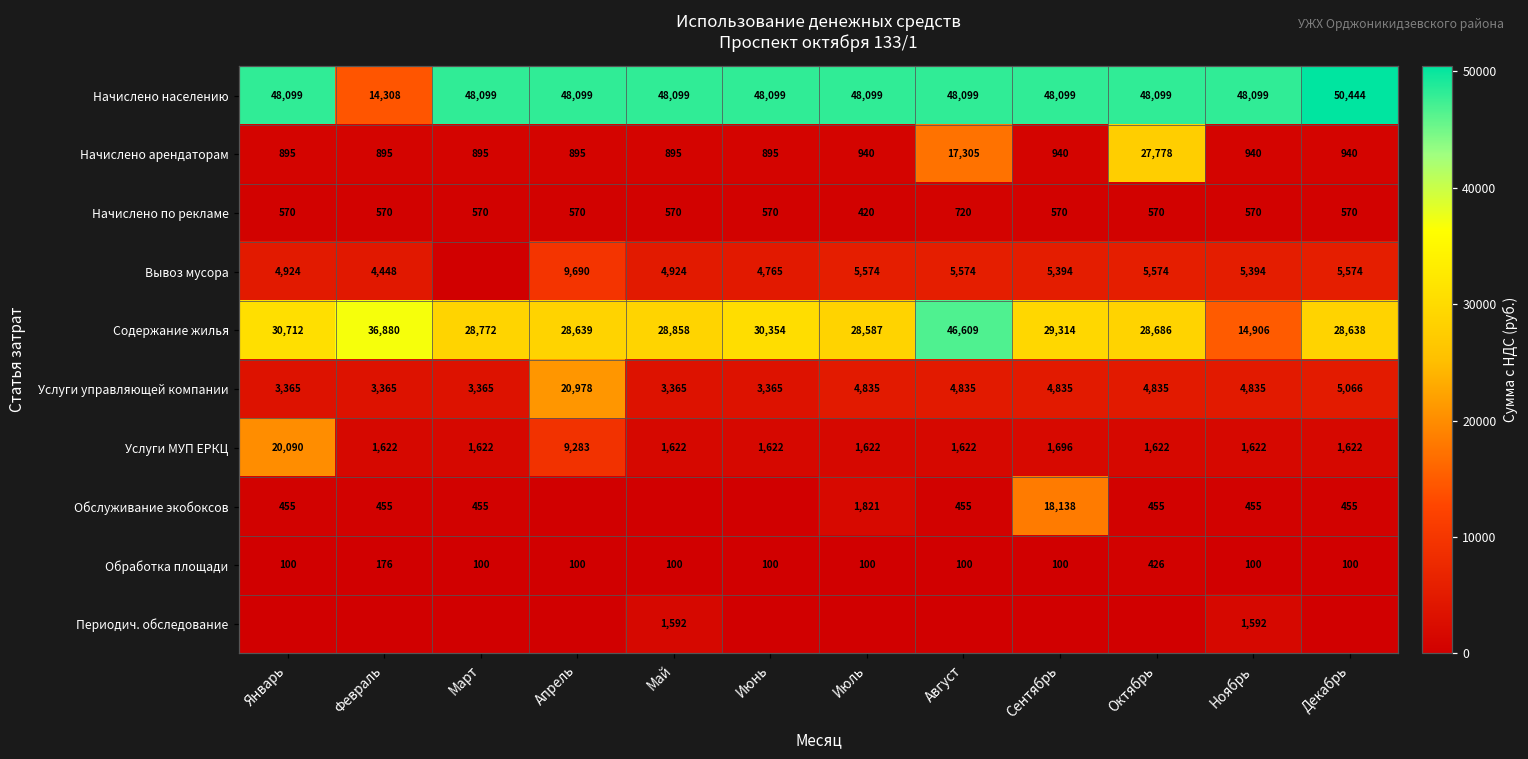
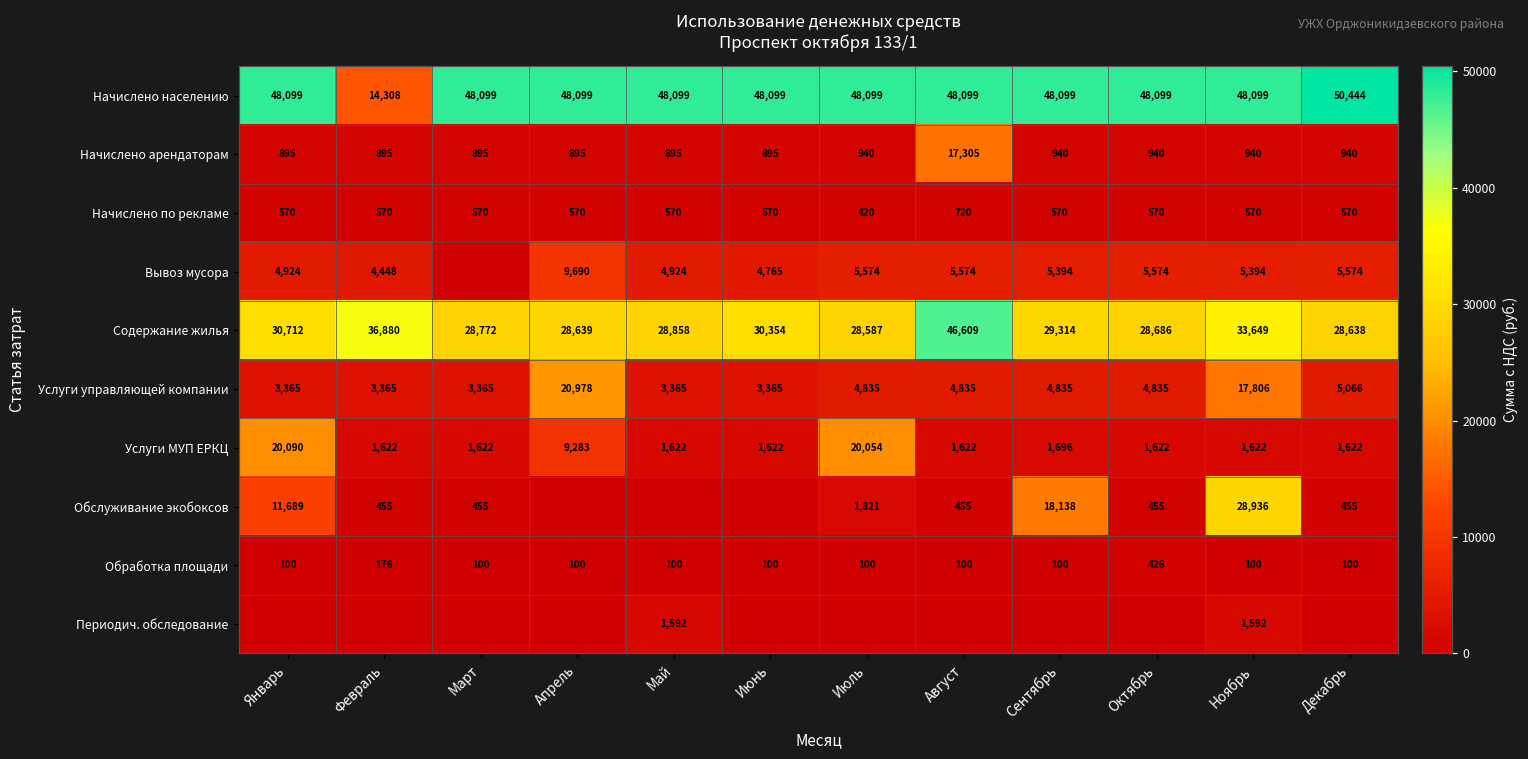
Начислено арендаторам, Октябрь: 27,778 -> 940
Содержание жилья, Ноябрь: 14,906 -> 33,649
Услуги управляющей компании, Ноябрь: 4,835 -> 17,806
Услуги МУП ЕРКЦ, Июль: 1,622 -> 20,054
Обслуживание экобоксов, Январь: 455 -> 11,689
Обслуживание экобоксов, Ноябрь: 455 -> 28,936
